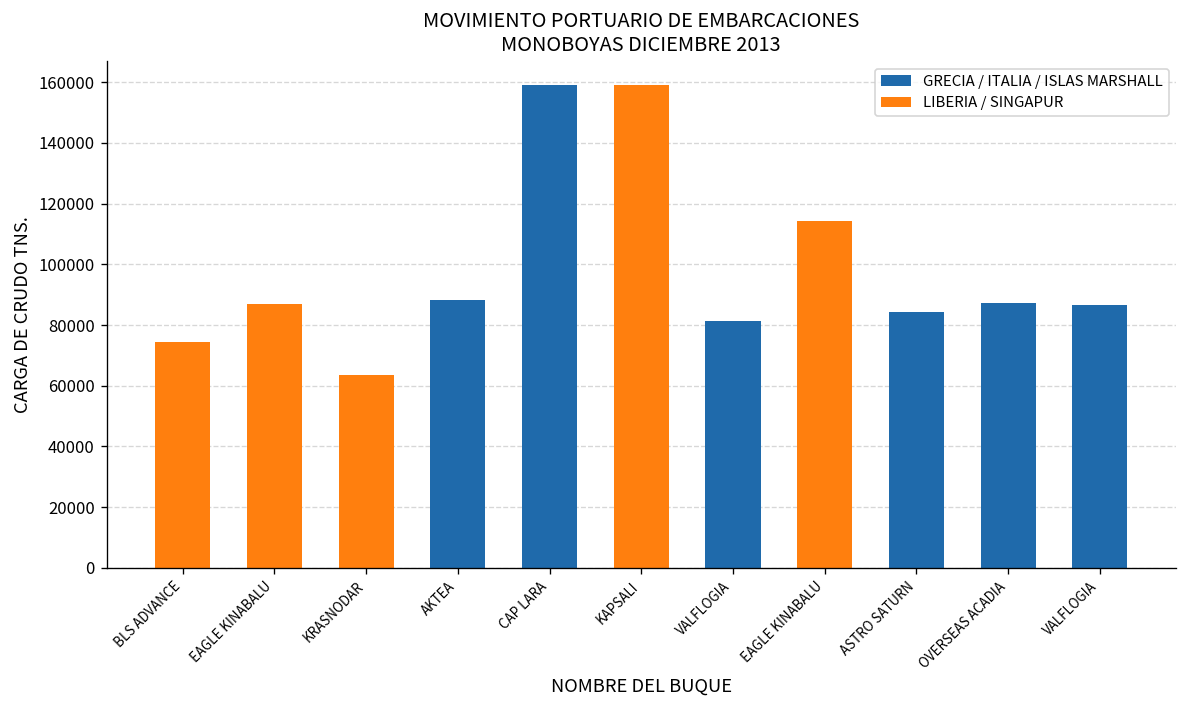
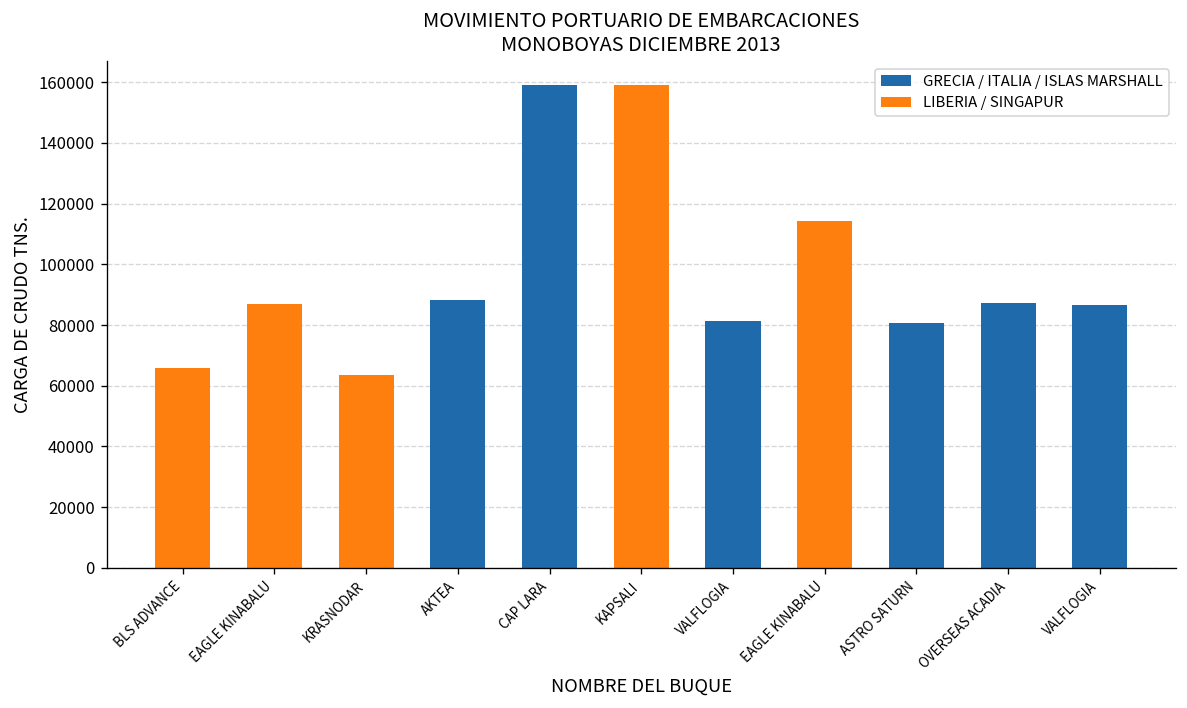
BLS ADVANCE: 75000 -> 66000
ASTRO SATURN: 84000 -> 81000
